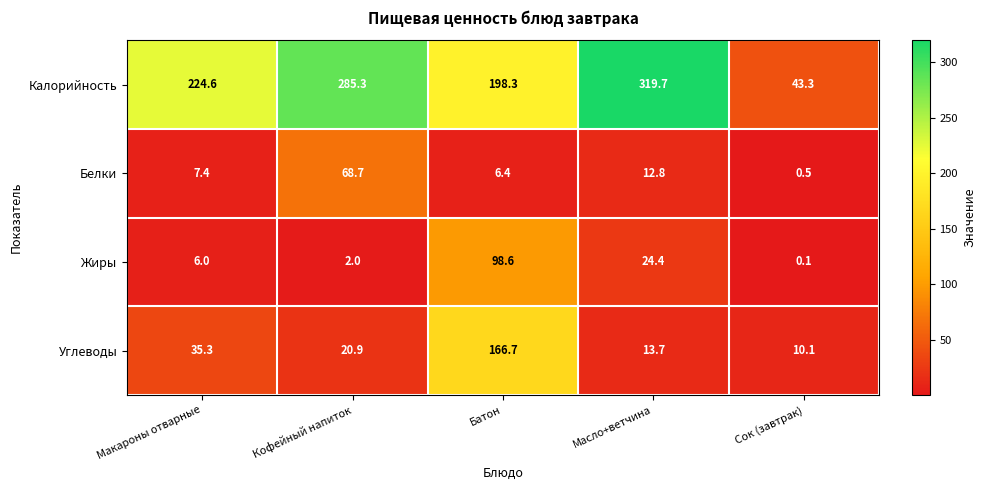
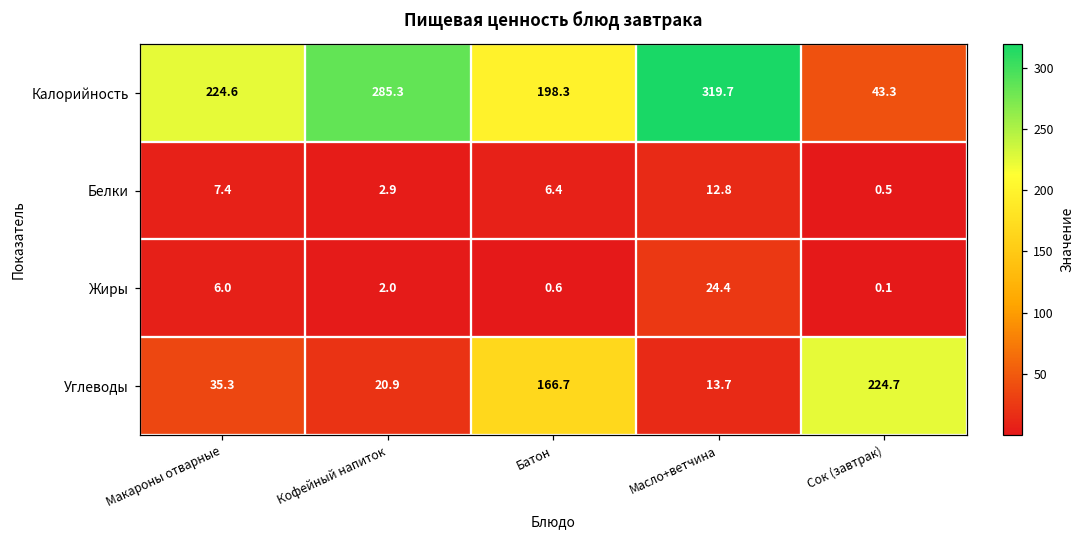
Белки, Кофейный напиток: 68.7 -> 2.9
Жиры, Батон: 98.6 -> 0.6
Углеводы, Сок (завтрак): 10.1 -> 224.7
